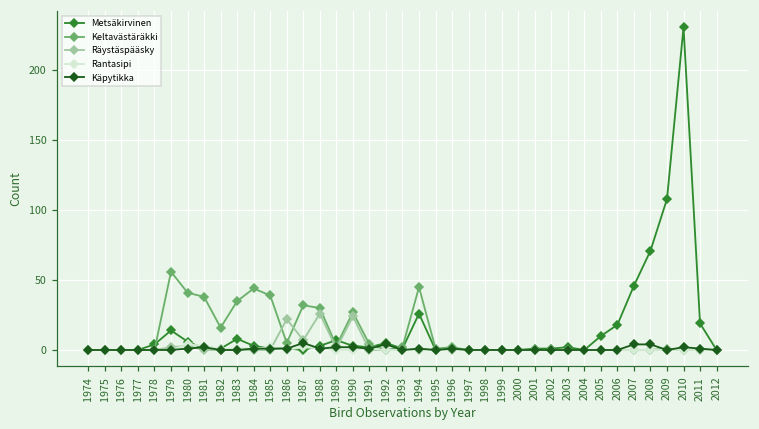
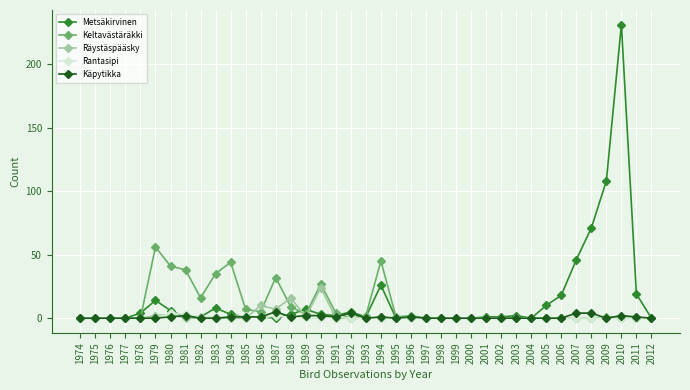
Keltavästäräkki, 1985: 39 -> 7
Räystäspääsky, 1986: 22 -> 10
Keltavästäräkki, 1988: 30 -> 9
Räystäspääsky, 1988: 26 -> 16
